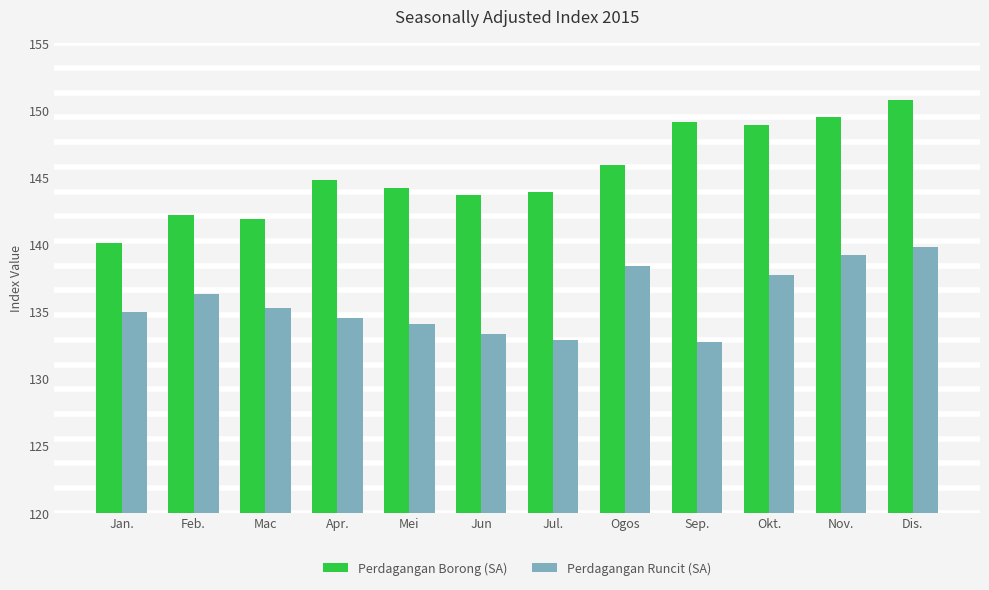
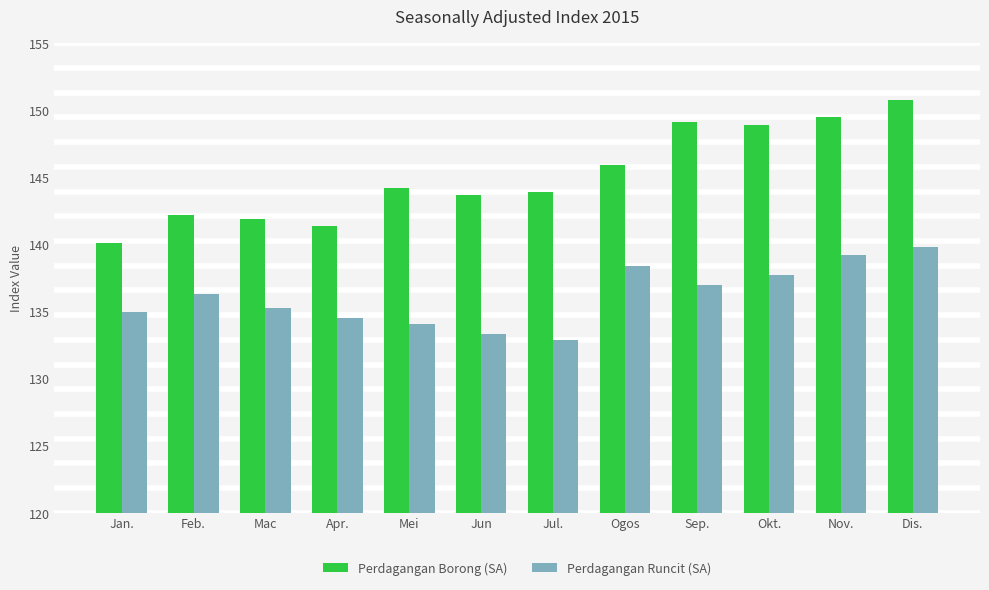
Perdagangan Borong (SA), Apr.: 144.8 -> 141.4
Perdagangan Runcit (SA), Sep.: 132.7 -> 137.0
